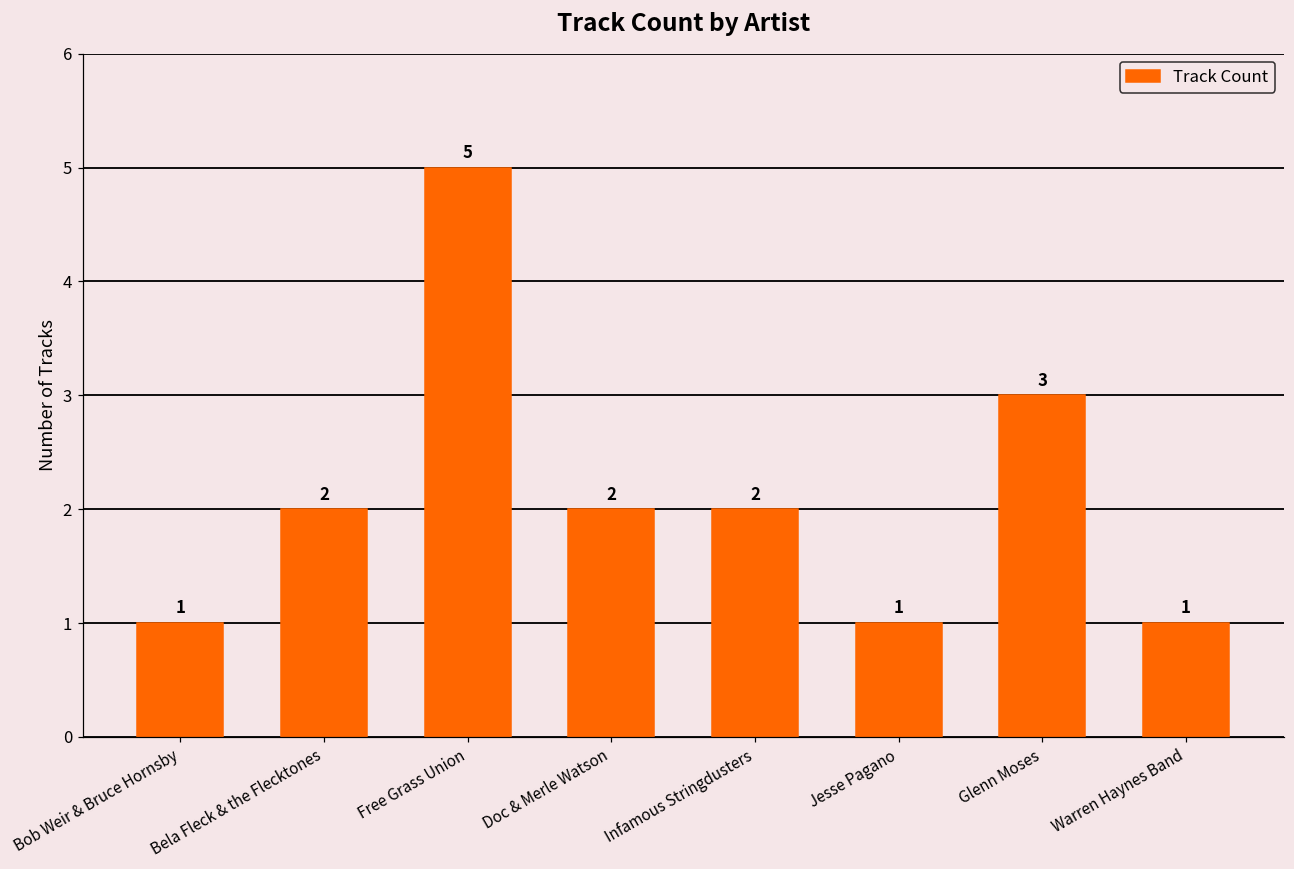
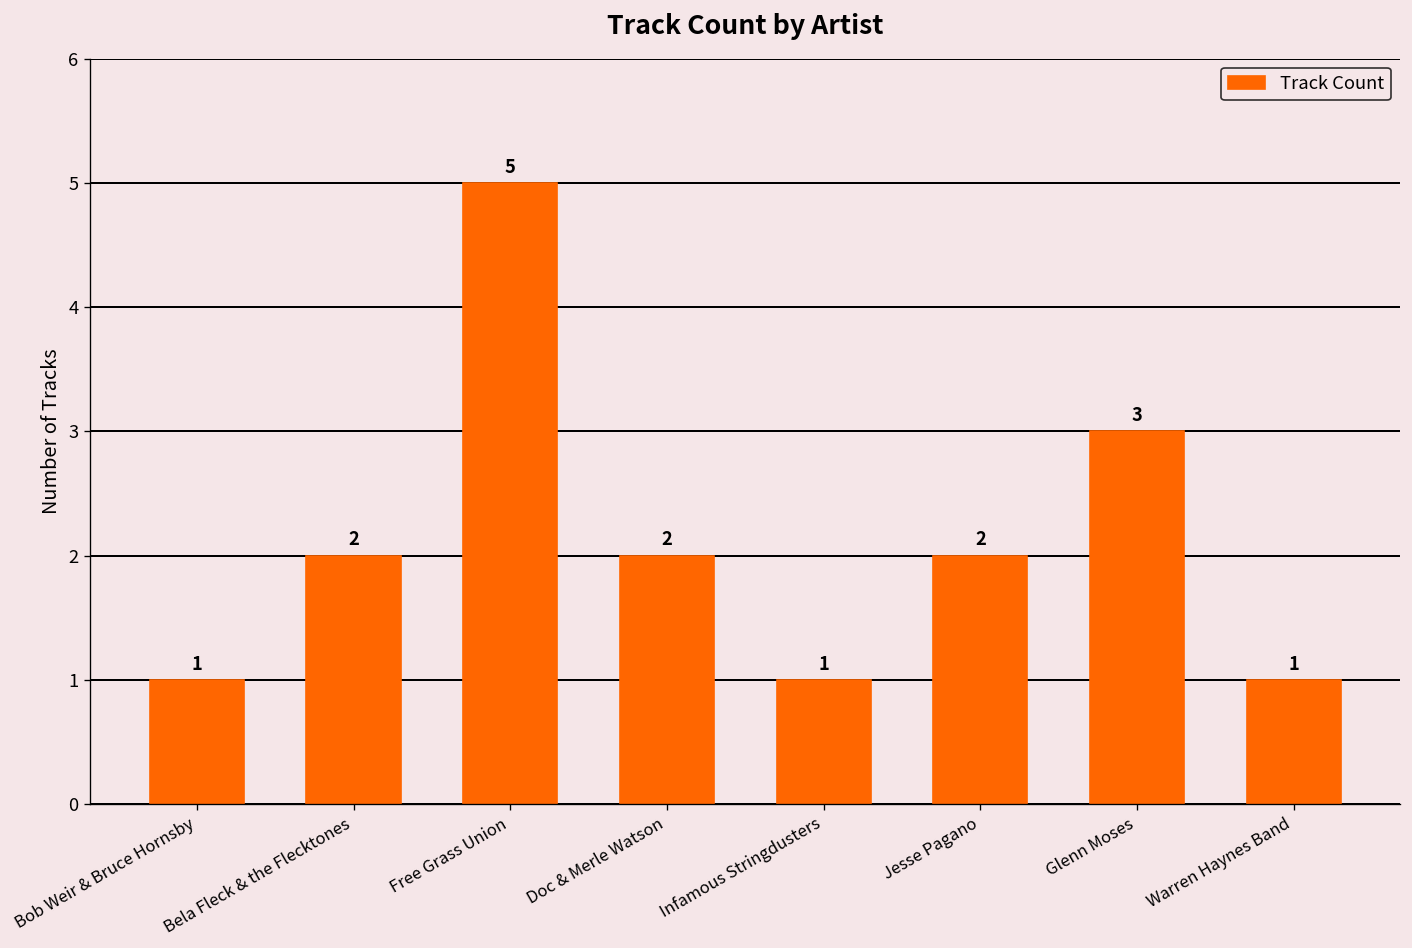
Infamous Stringdusters: 2 -> 1
Jesse Pagano: 1 -> 2
